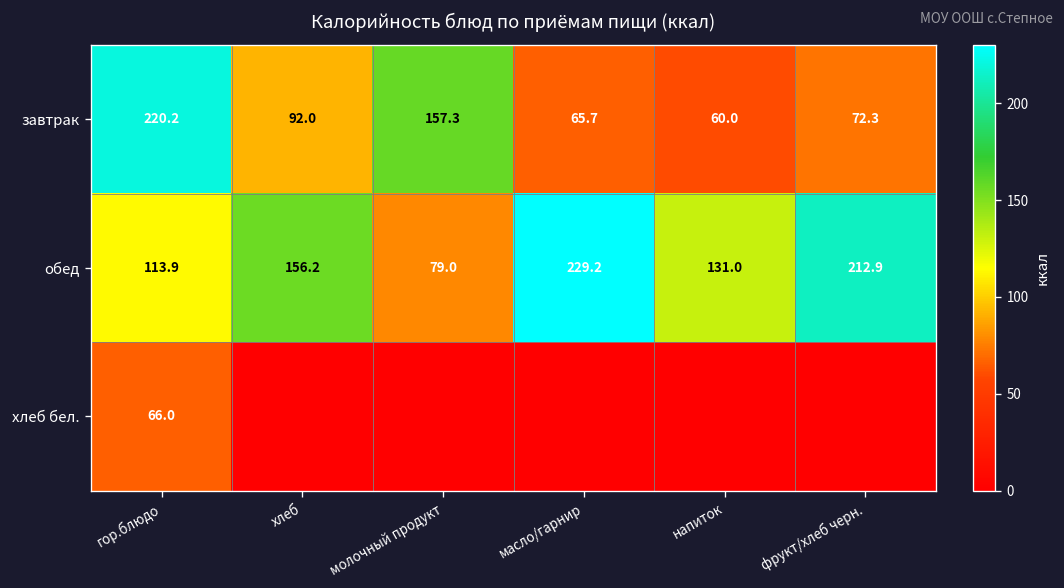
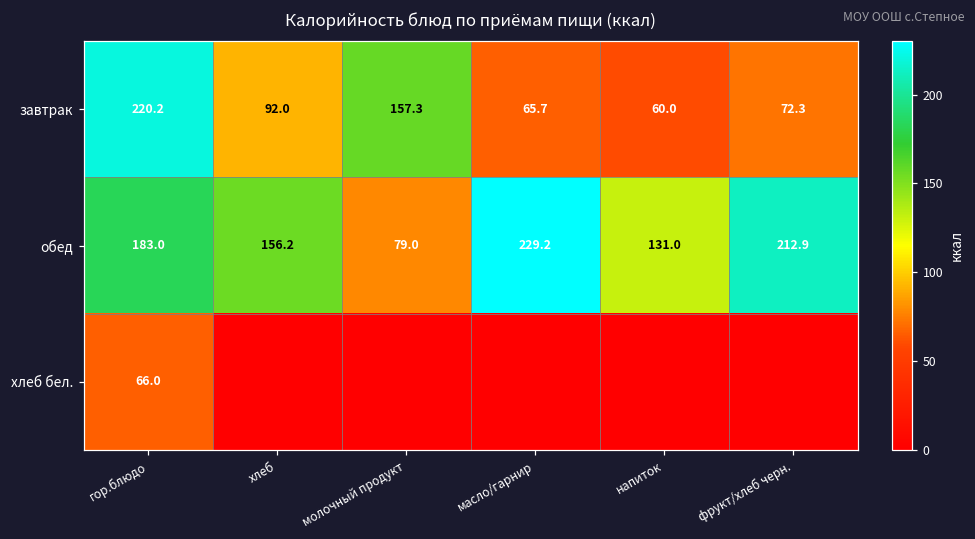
обед, гор.блюдо: 113.9 -> 183.0
